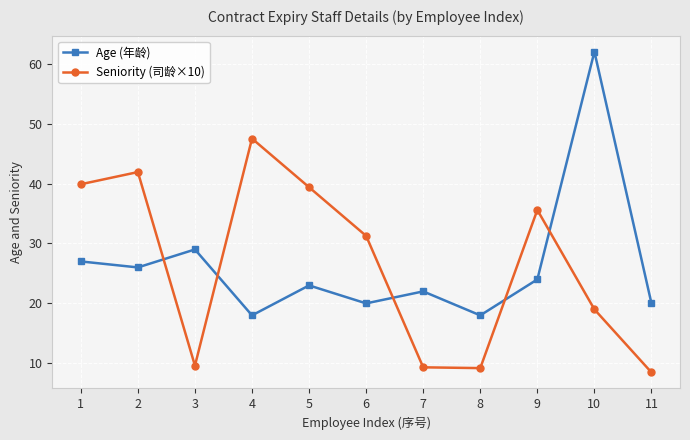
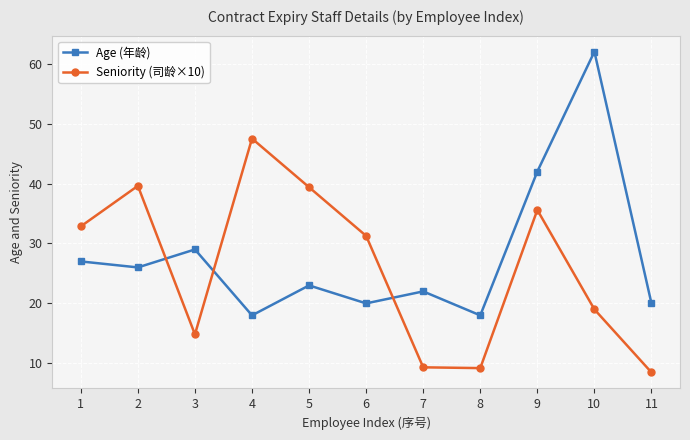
Seniority (司龄×10), 1: 40 -> 33
Seniority (司龄×10), 2: 42 -> 40
Seniority (司龄×10), 3: 10 -> 15
Age (年龄), 9: 24 -> 42
